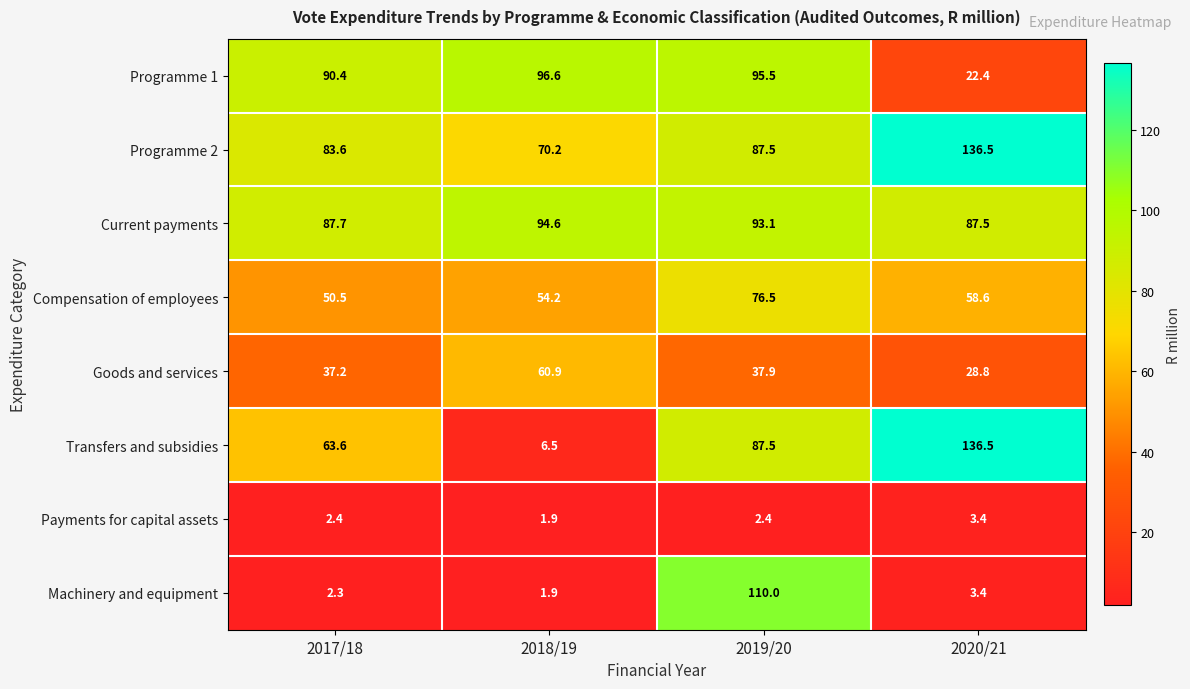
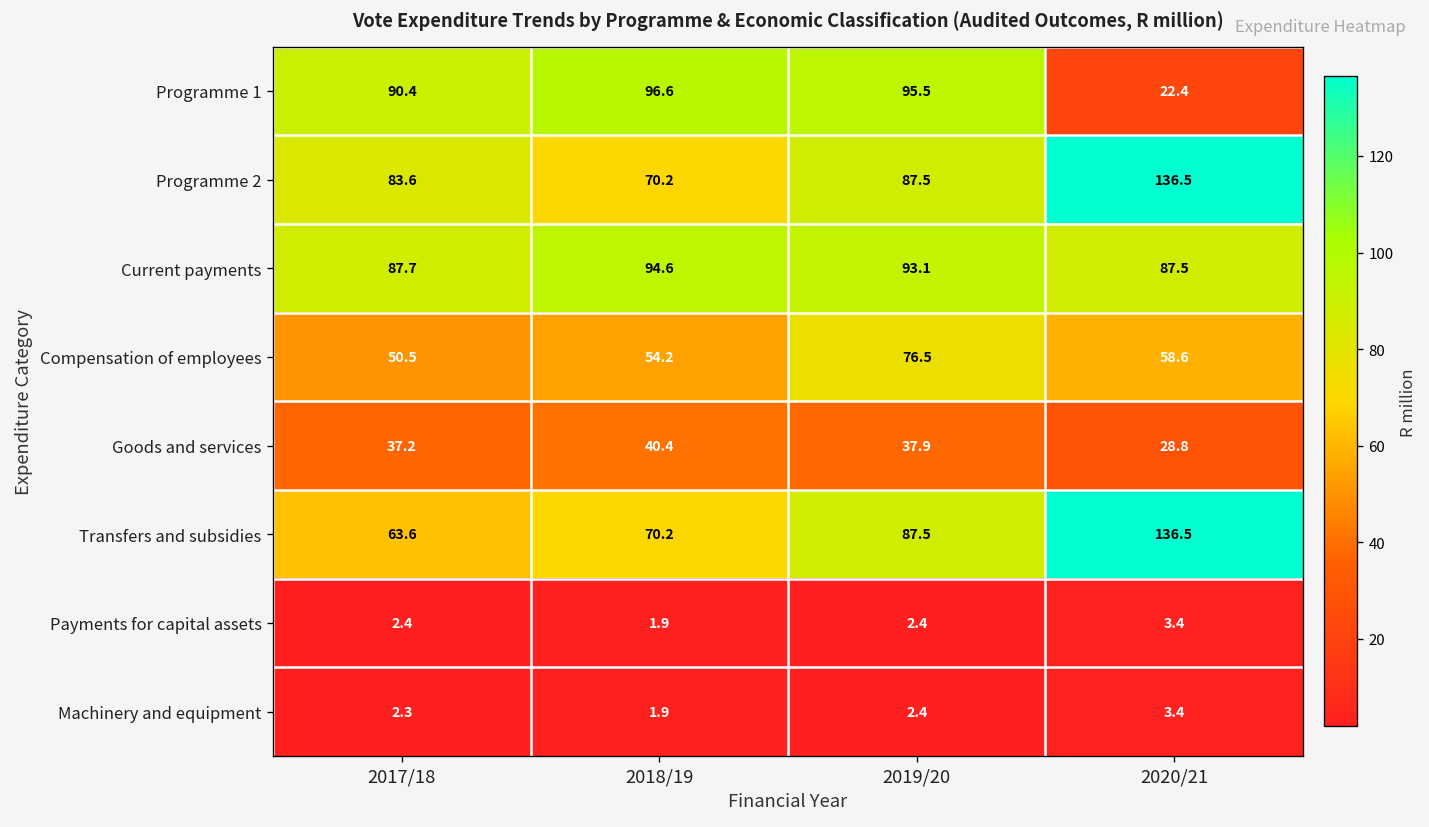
Goods and services, 2018/19: 60.9 -> 40.4
Transfers and subsidies, 2018/19: 6.5 -> 70.2
Machinery and equipment, 2019/20: 110.0 -> 2.4
